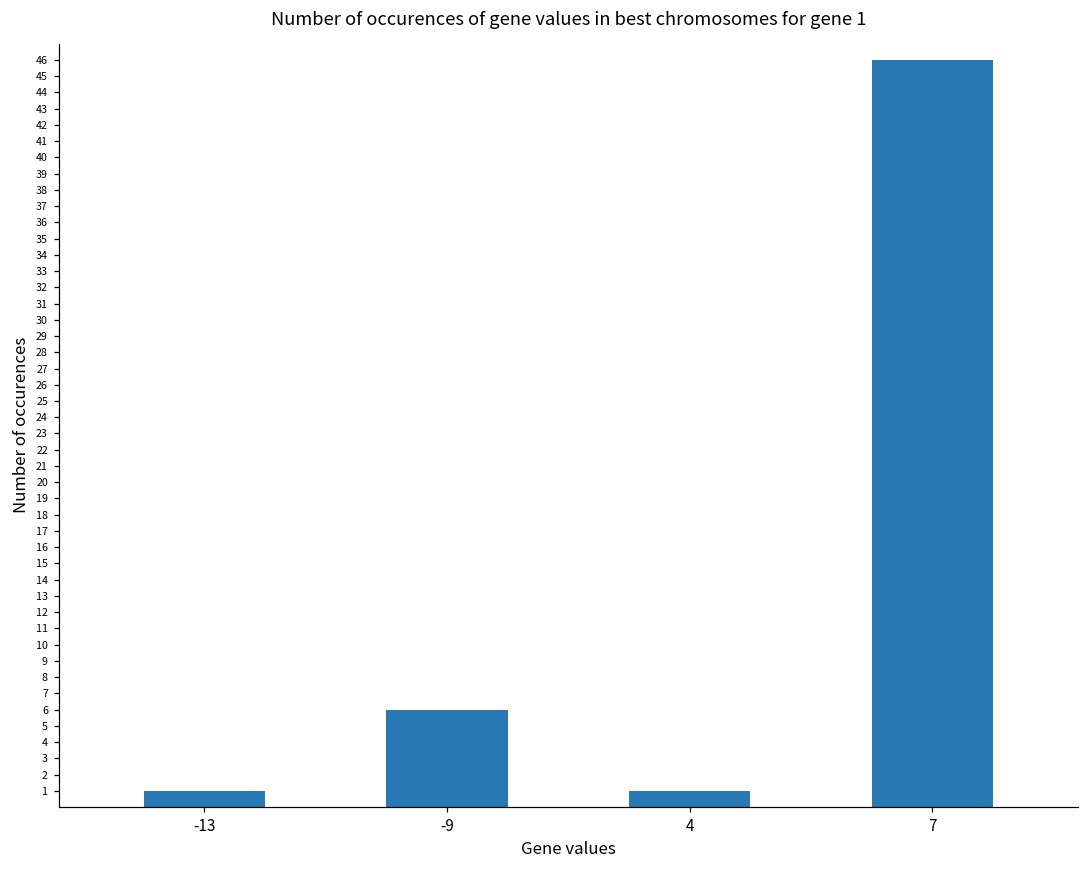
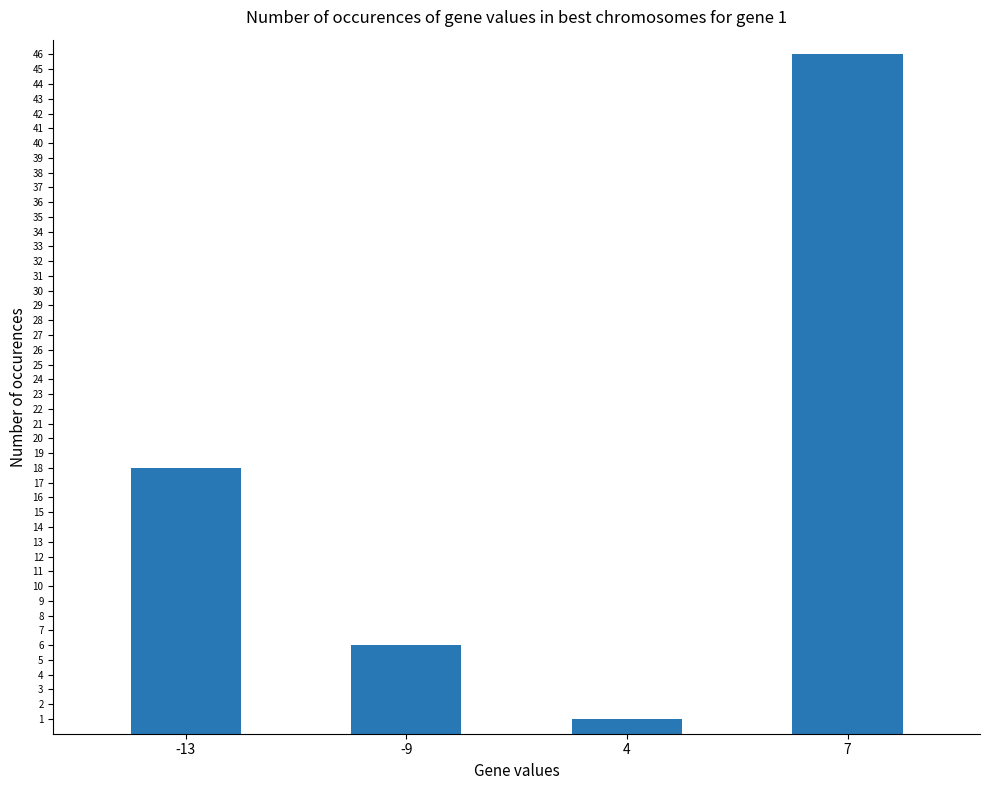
-13: 1 -> 18
